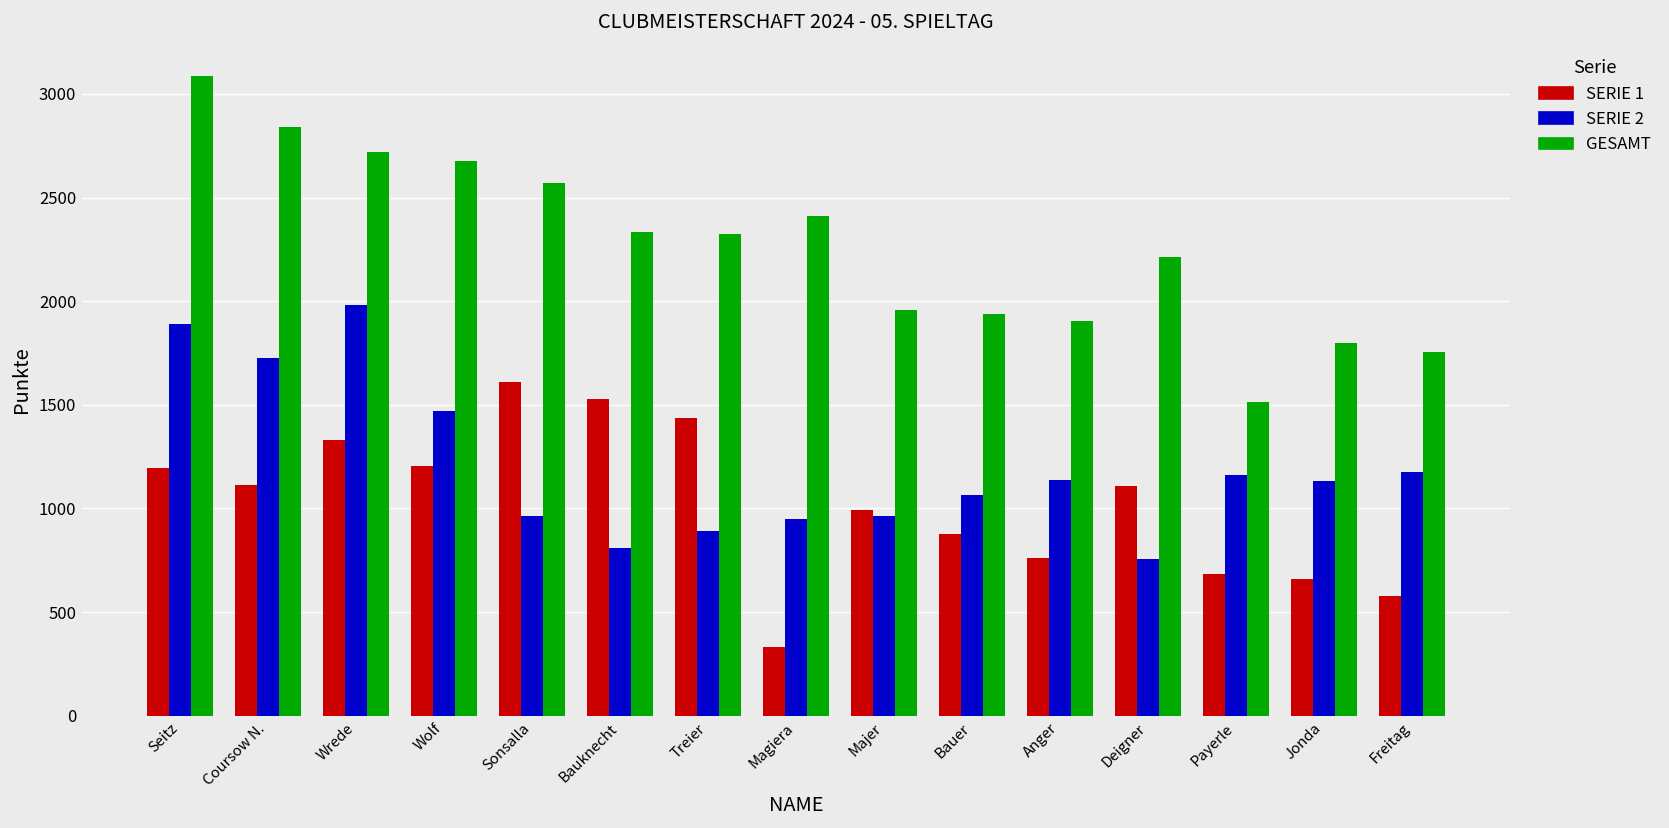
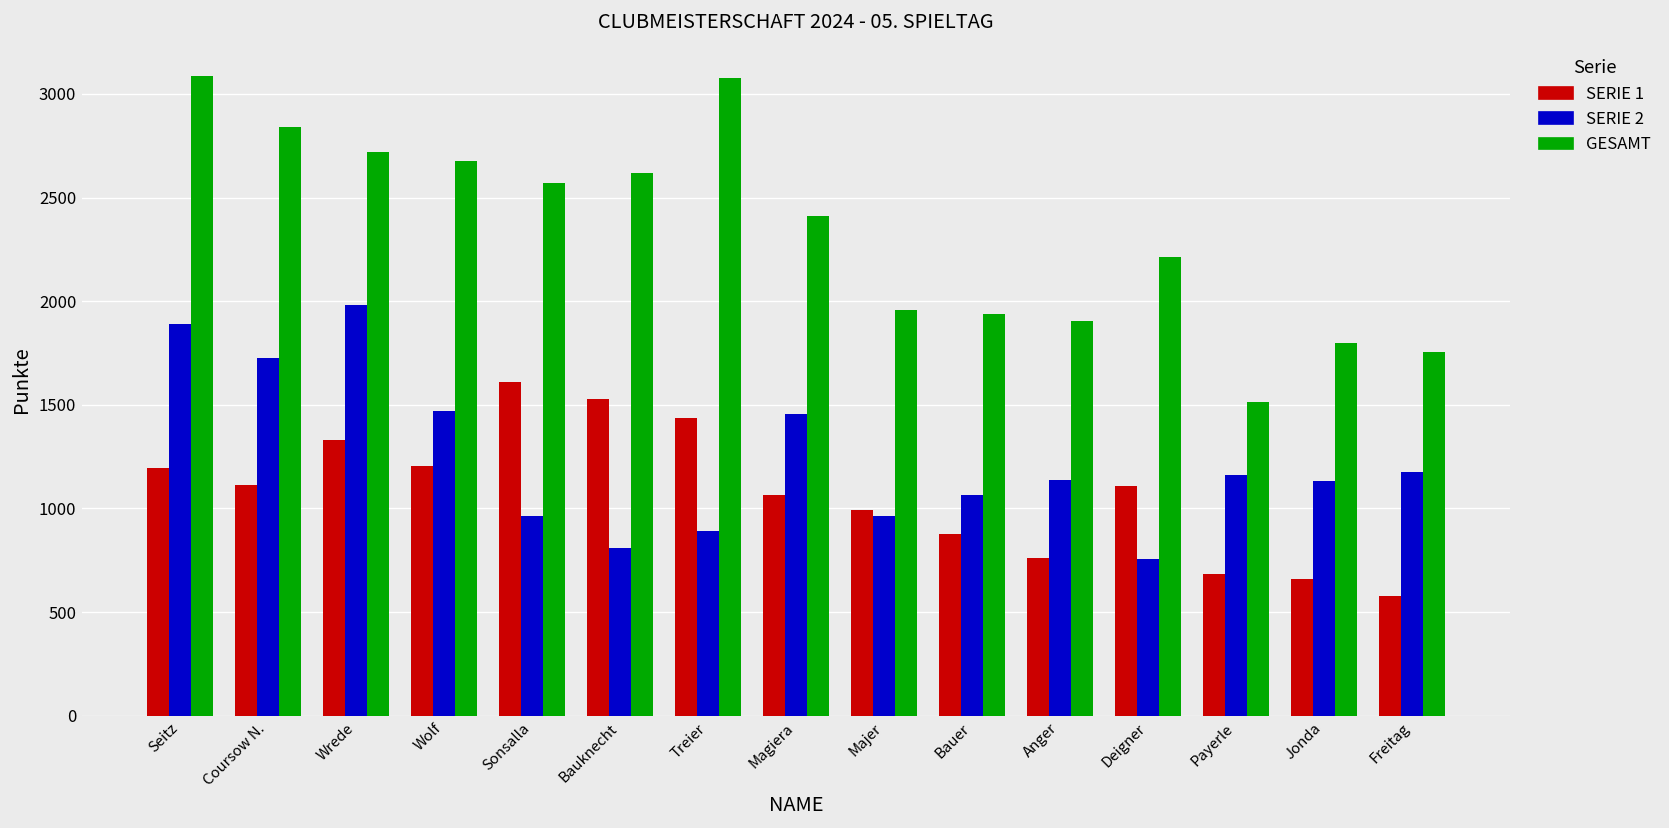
GESAMT, Bauknecht: 2340 -> 2620
GESAMT, Treier: 2330 -> 3080
SERIE 1, Magiera: 330 -> 1070
SERIE 2, Magiera: 950 -> 1460
